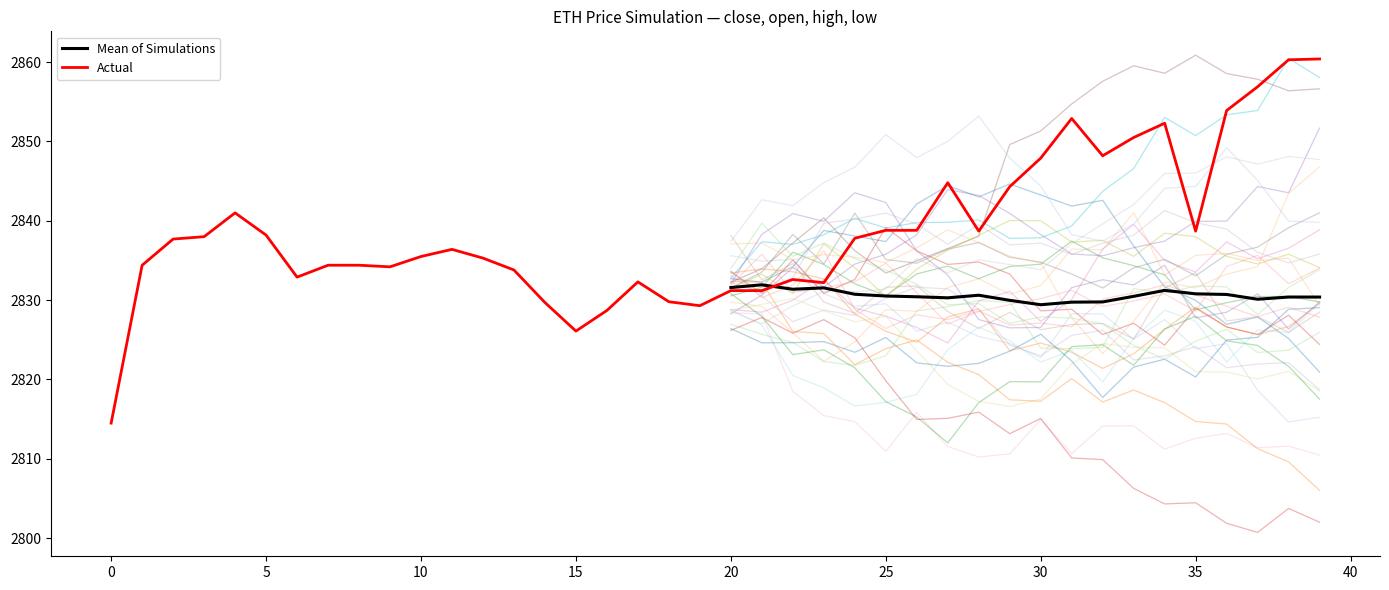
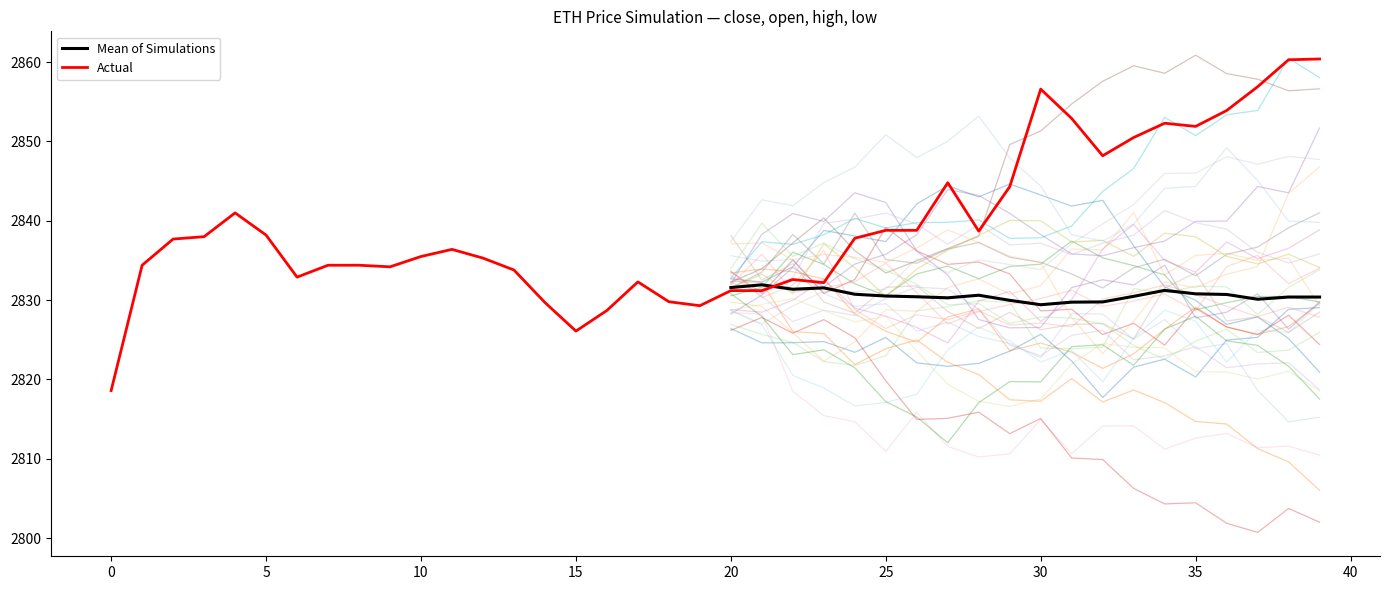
Actual, 0: 2815 -> 2819
Actual, 30: 2848 -> 2857
Actual, 35: 2839 -> 2852
